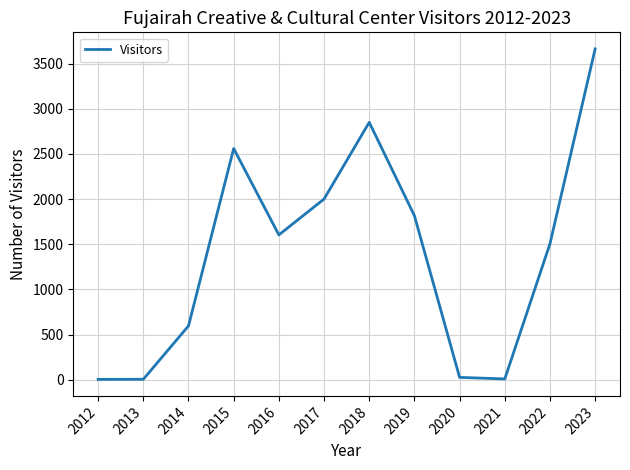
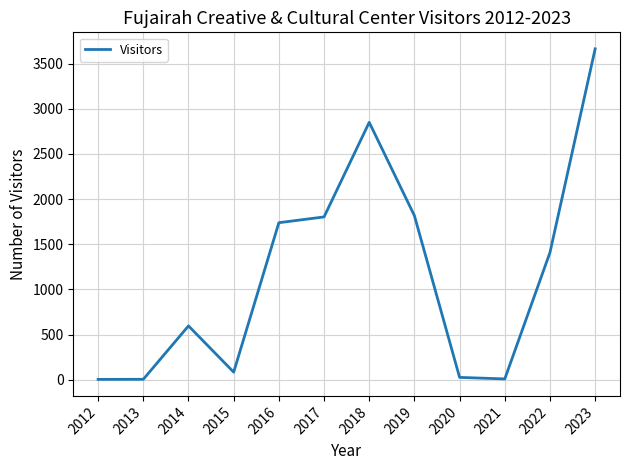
2015: 2600 -> 100
2016: 1600 -> 1700
2017: 2000 -> 1800
2022: 1500 -> 1400
